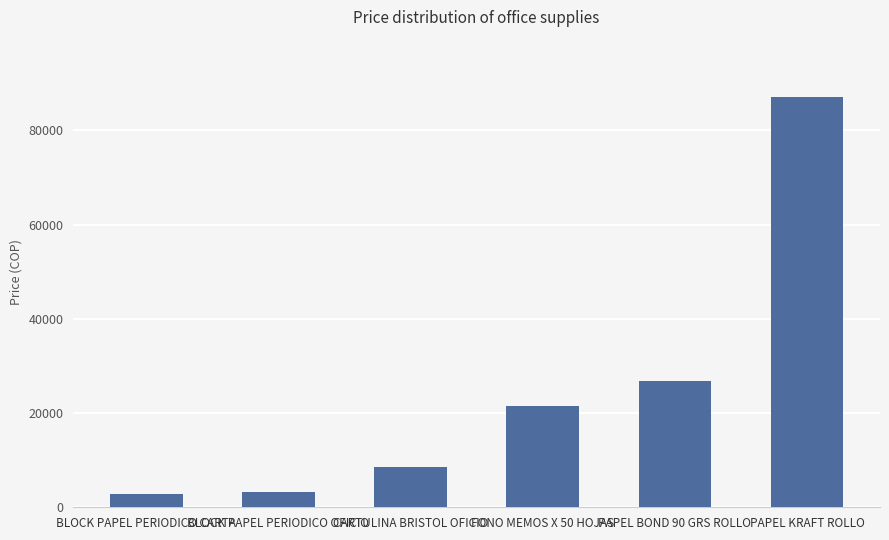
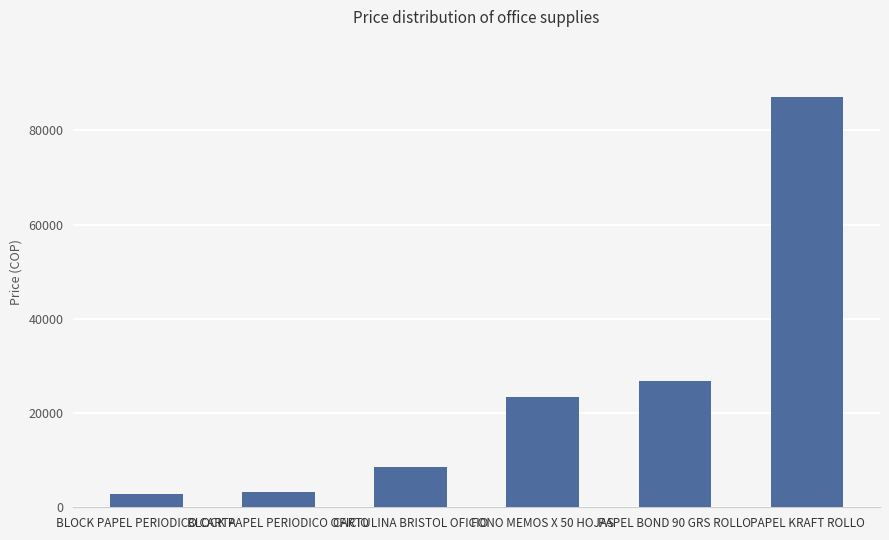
FONO MEMOS X 50 HOJAS: 21000 -> 23000
